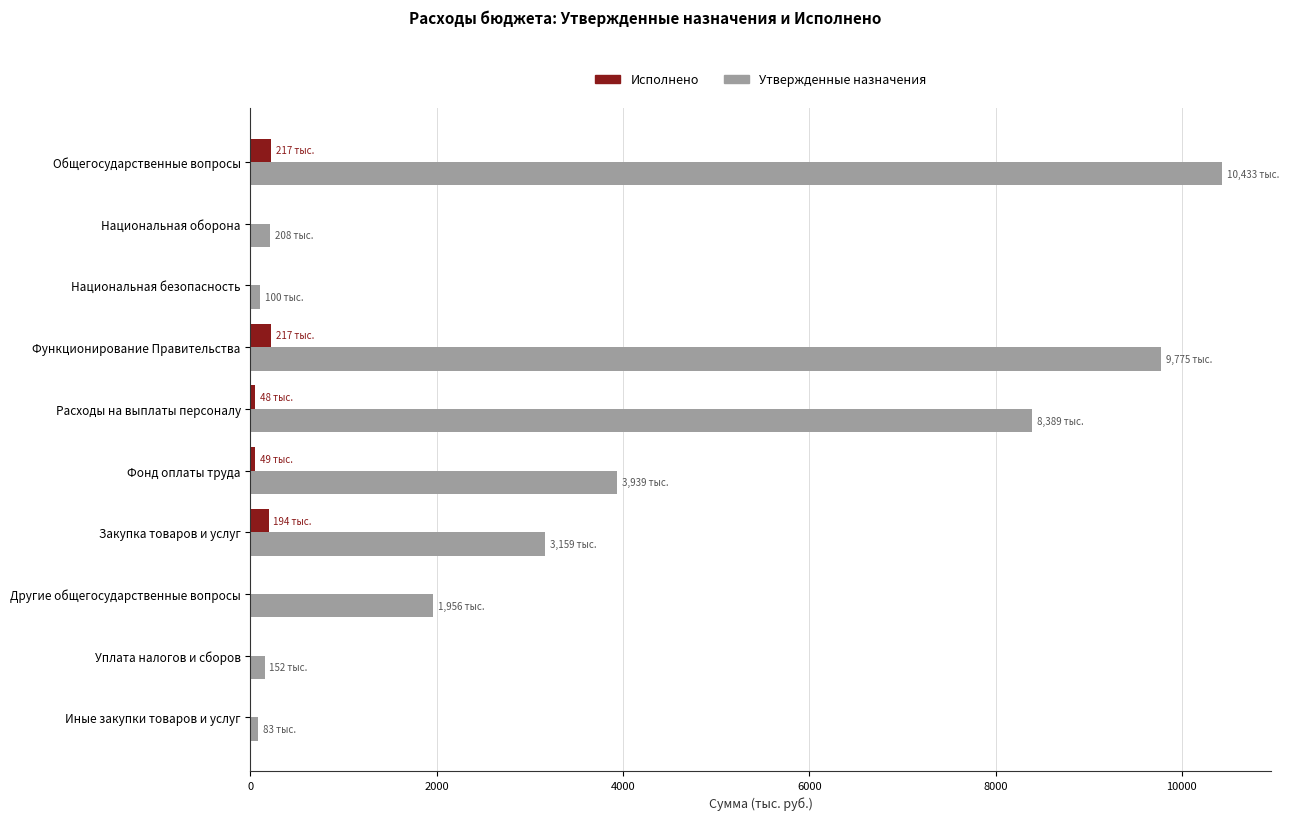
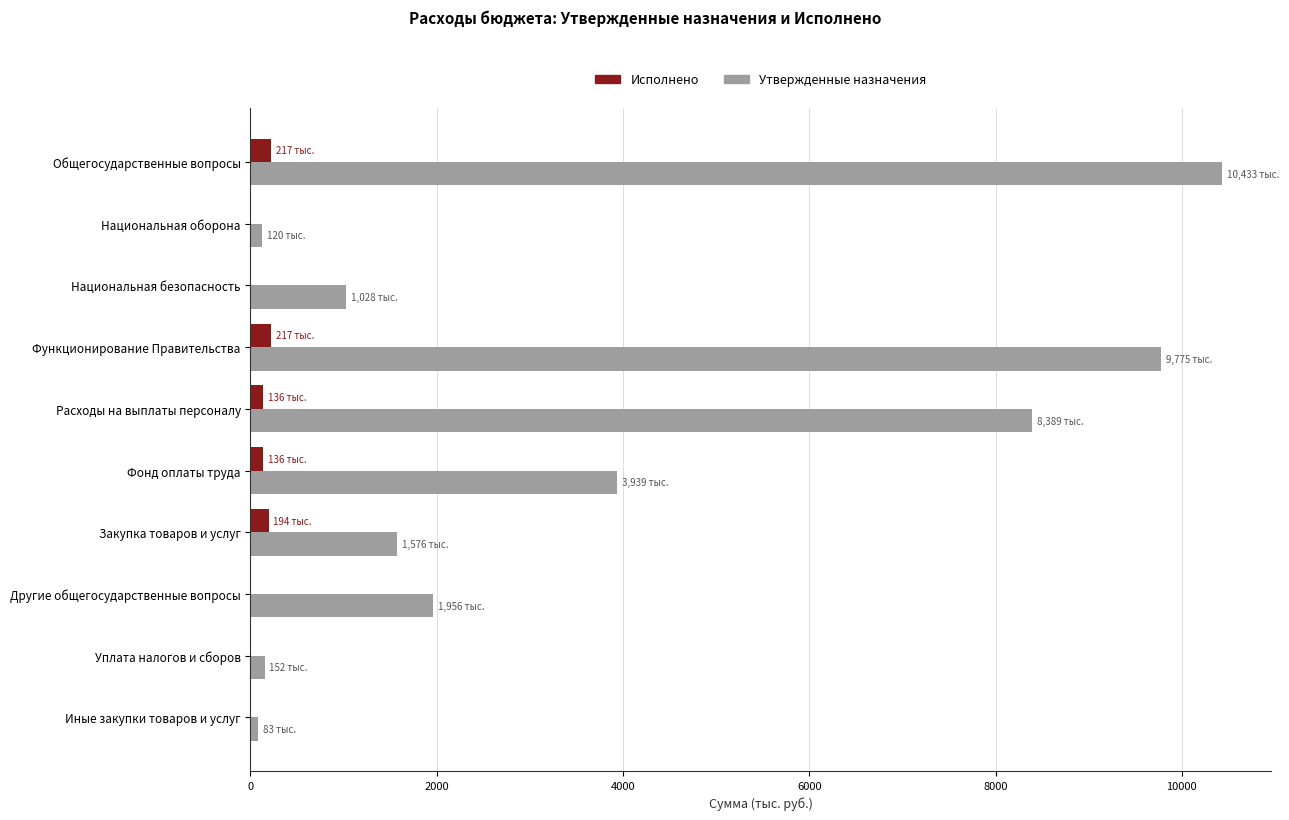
Утвержденные назначения, Национальная оборона: 208 -> 120
Утвержденные назначения, Национальная безопасность: 100 -> 1,028
Исполнено, Расходы на выплаты персоналу: 48 -> 136
Исполнено, Фонд оплаты труда: 49 -> 136
Утвержденные назначения, Закупка товаров и услуг: 3,159 -> 1,576
